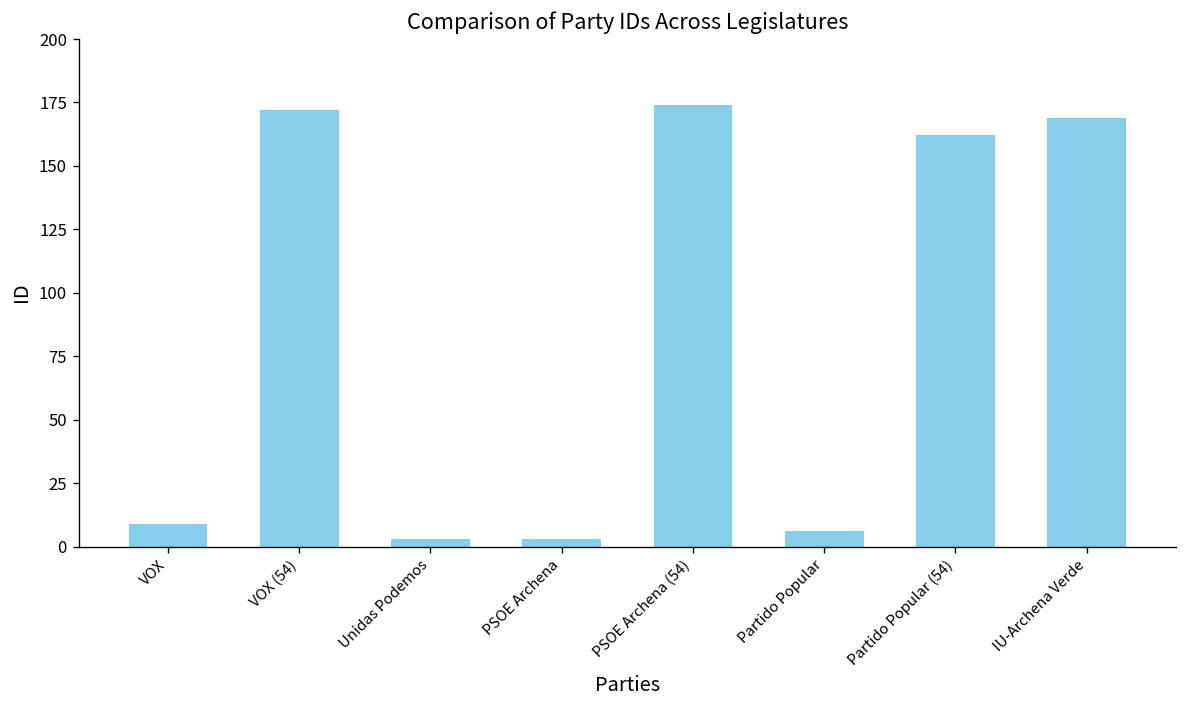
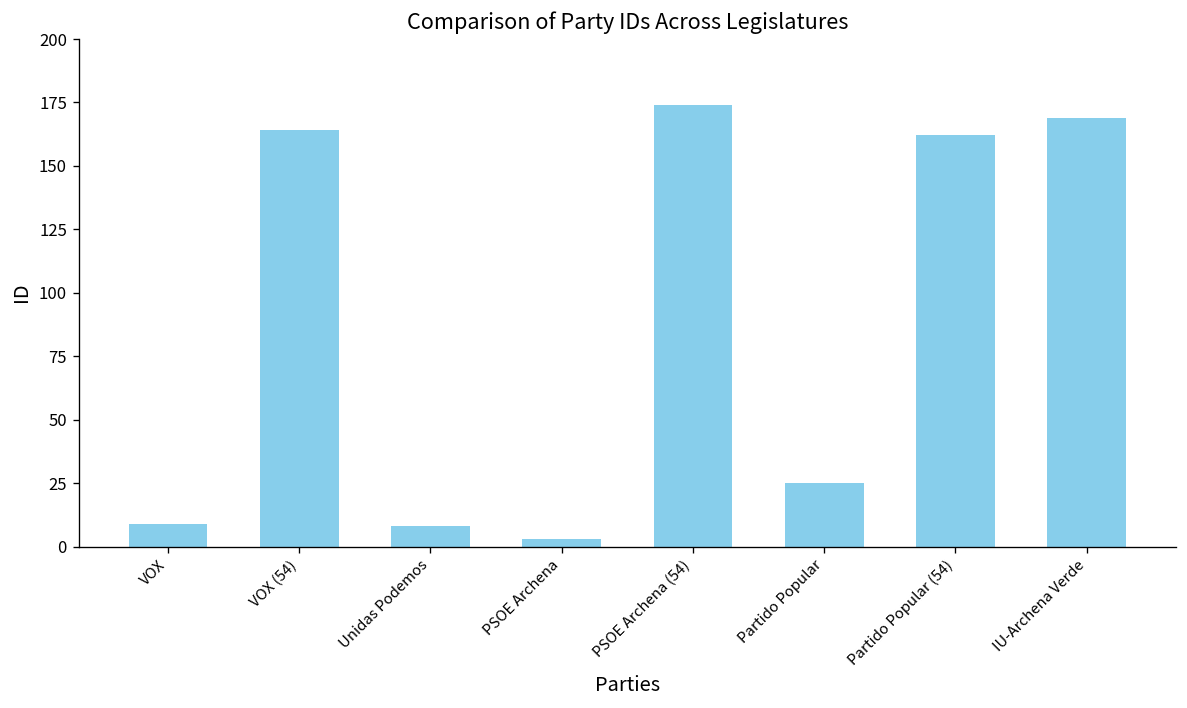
VOX (54): 172 -> 164
Unidas Podemos: 3 -> 8
Partido Popular: 6 -> 25
